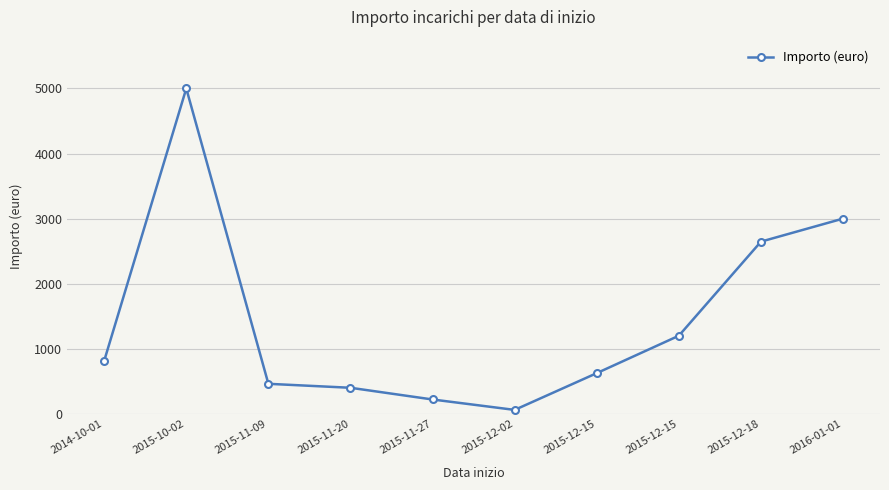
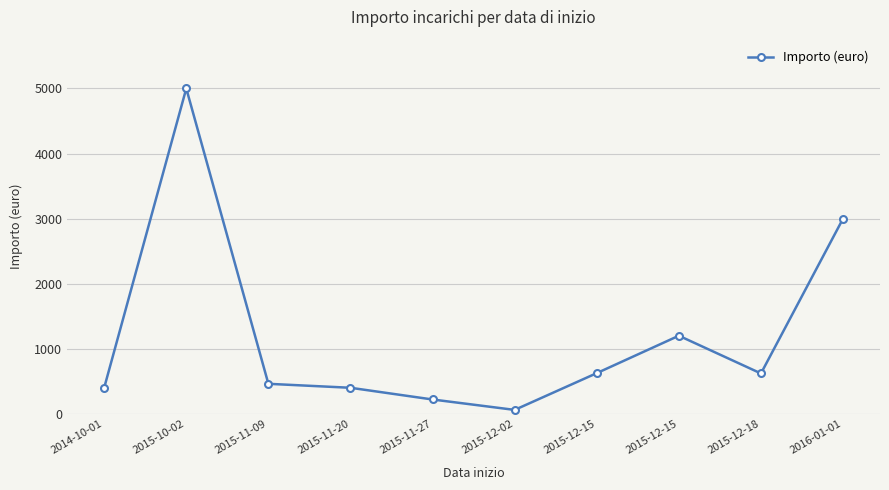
2014-10-01: 800 -> 400
2015-12-18: 2600 -> 600
